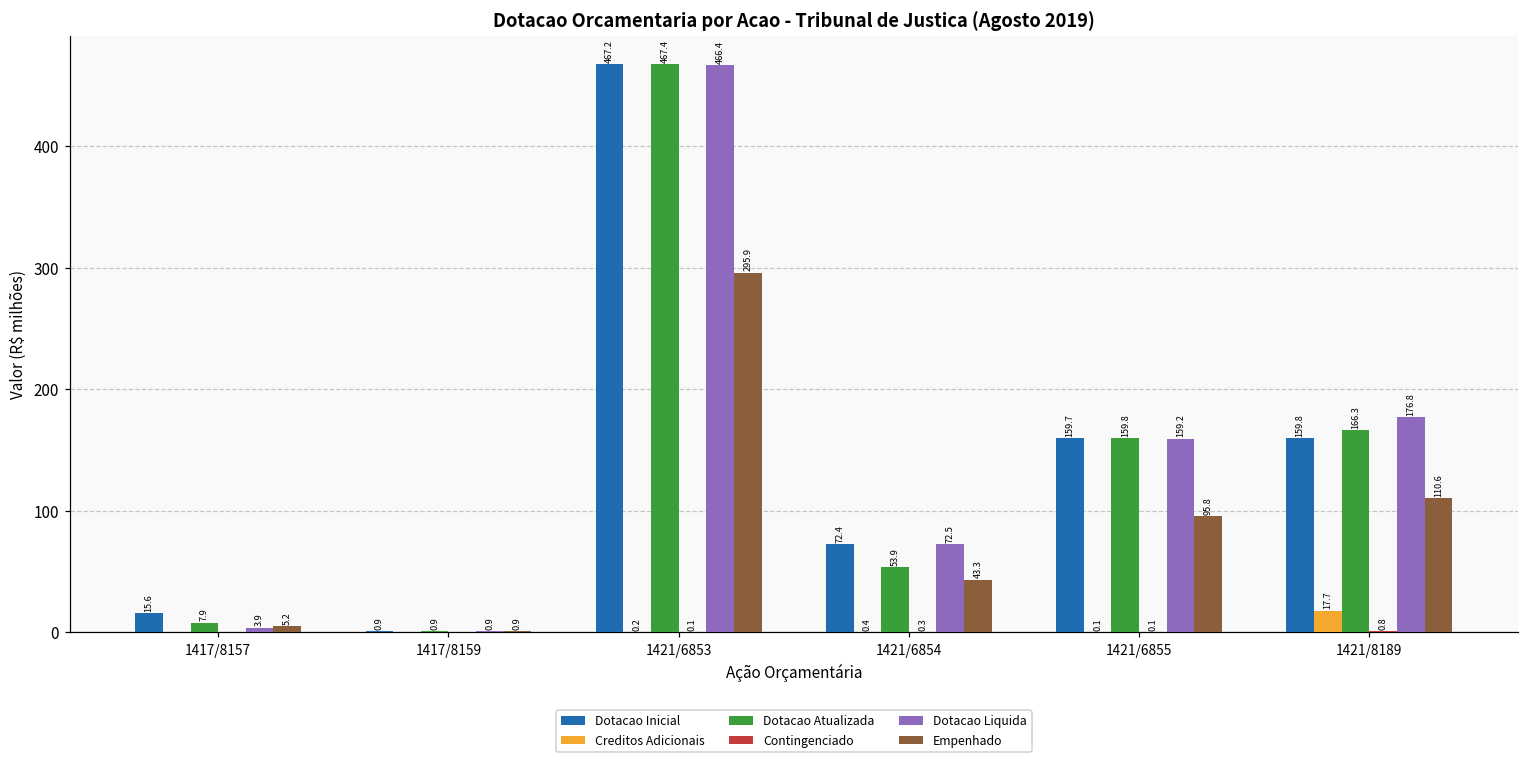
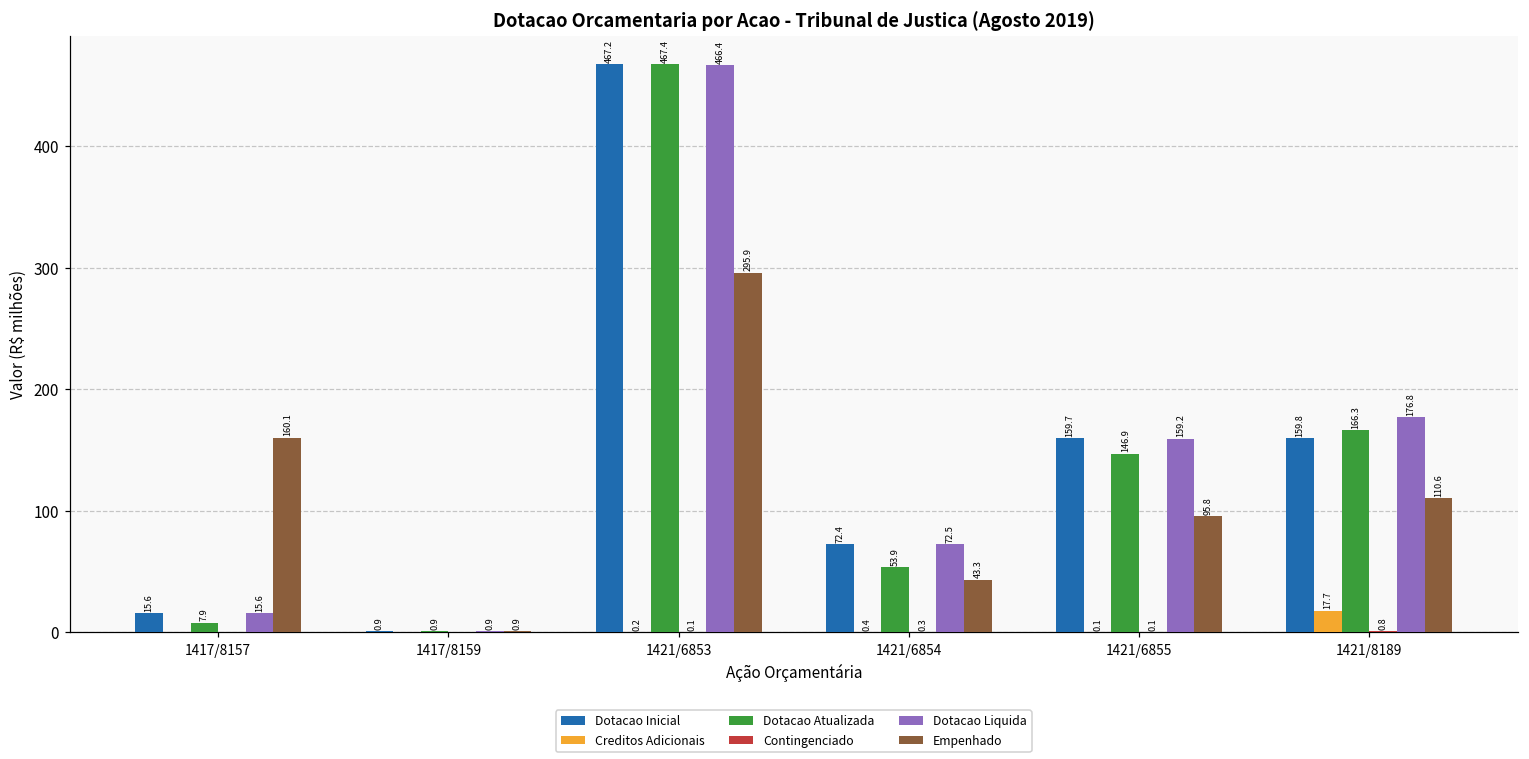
Dotacao Liquida, 1417/8157: 3.9 -> 15.6
Empenhado, 1417/8157: 5.2 -> 160.1
Dotacao Atualizada, 1421/6855: 159.8 -> 146.9
